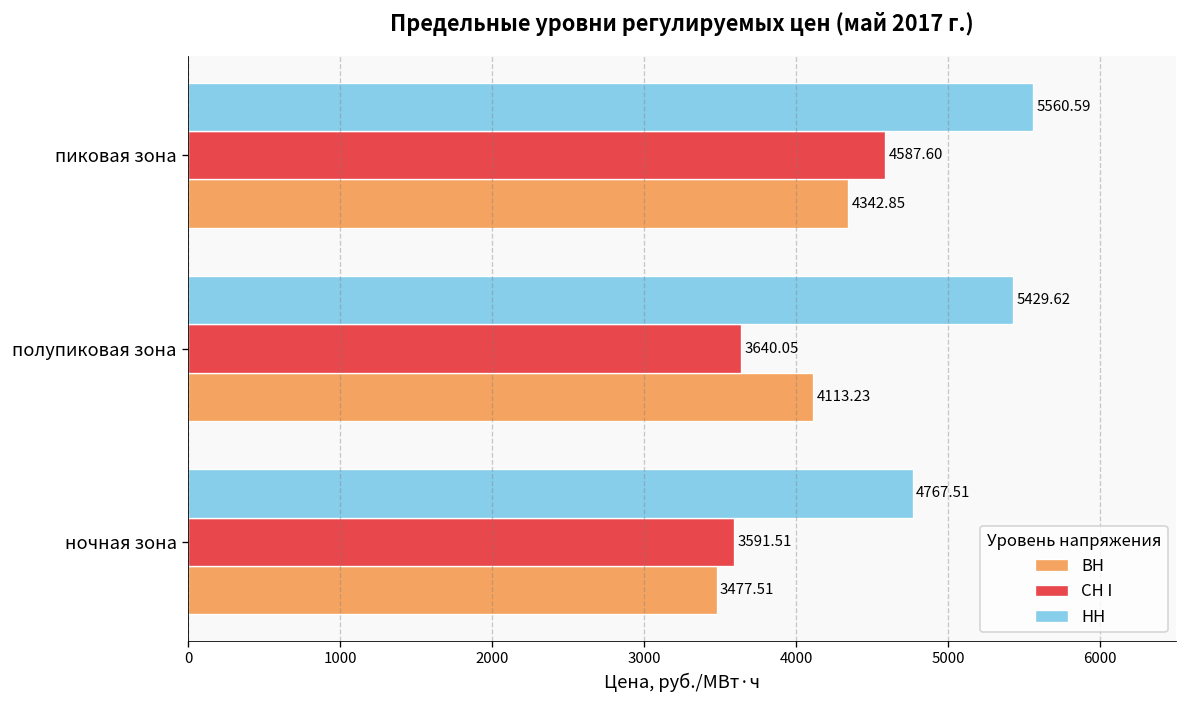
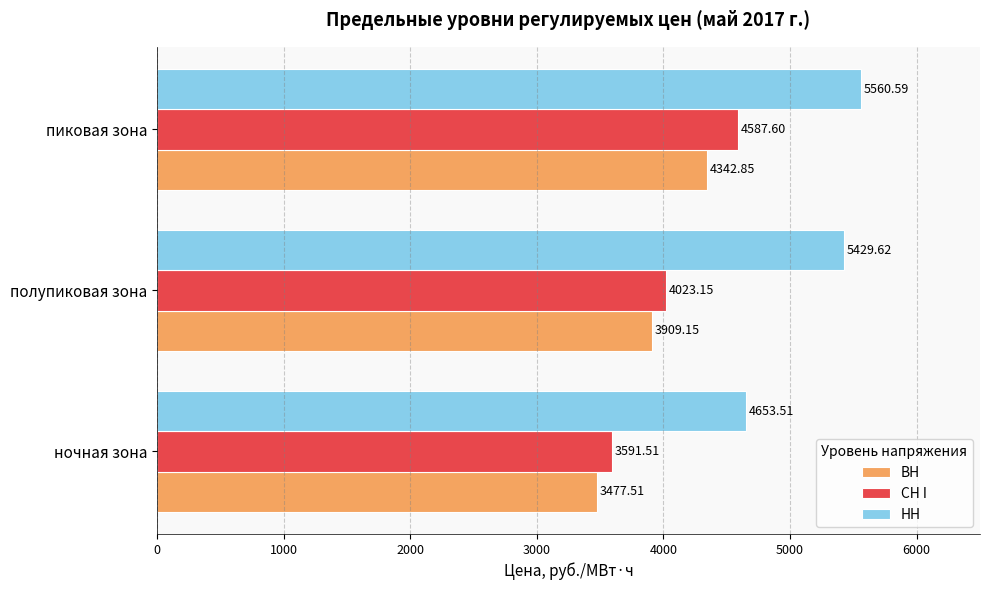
СН I, полупиковая зона: 3640.05 -> 4023.15
ВН, полупиковая зона: 4113.23 -> 3909.15
НН, ночная зона: 4767.51 -> 4653.51
